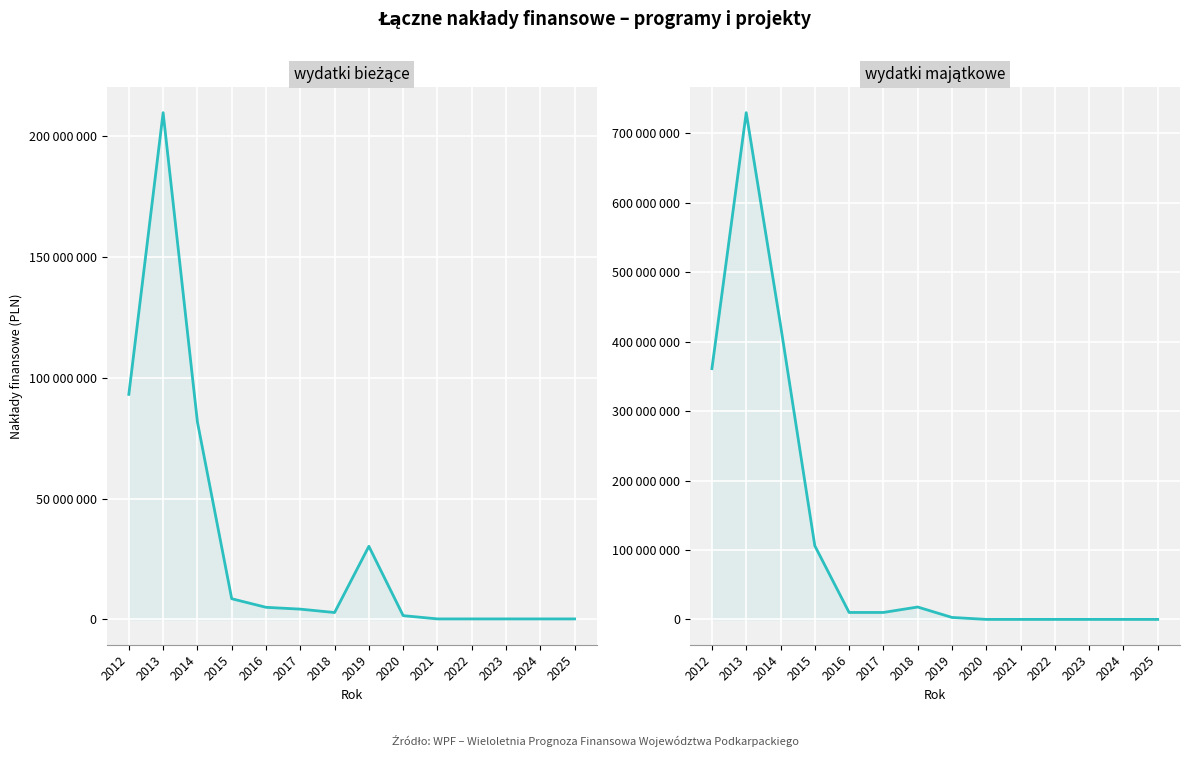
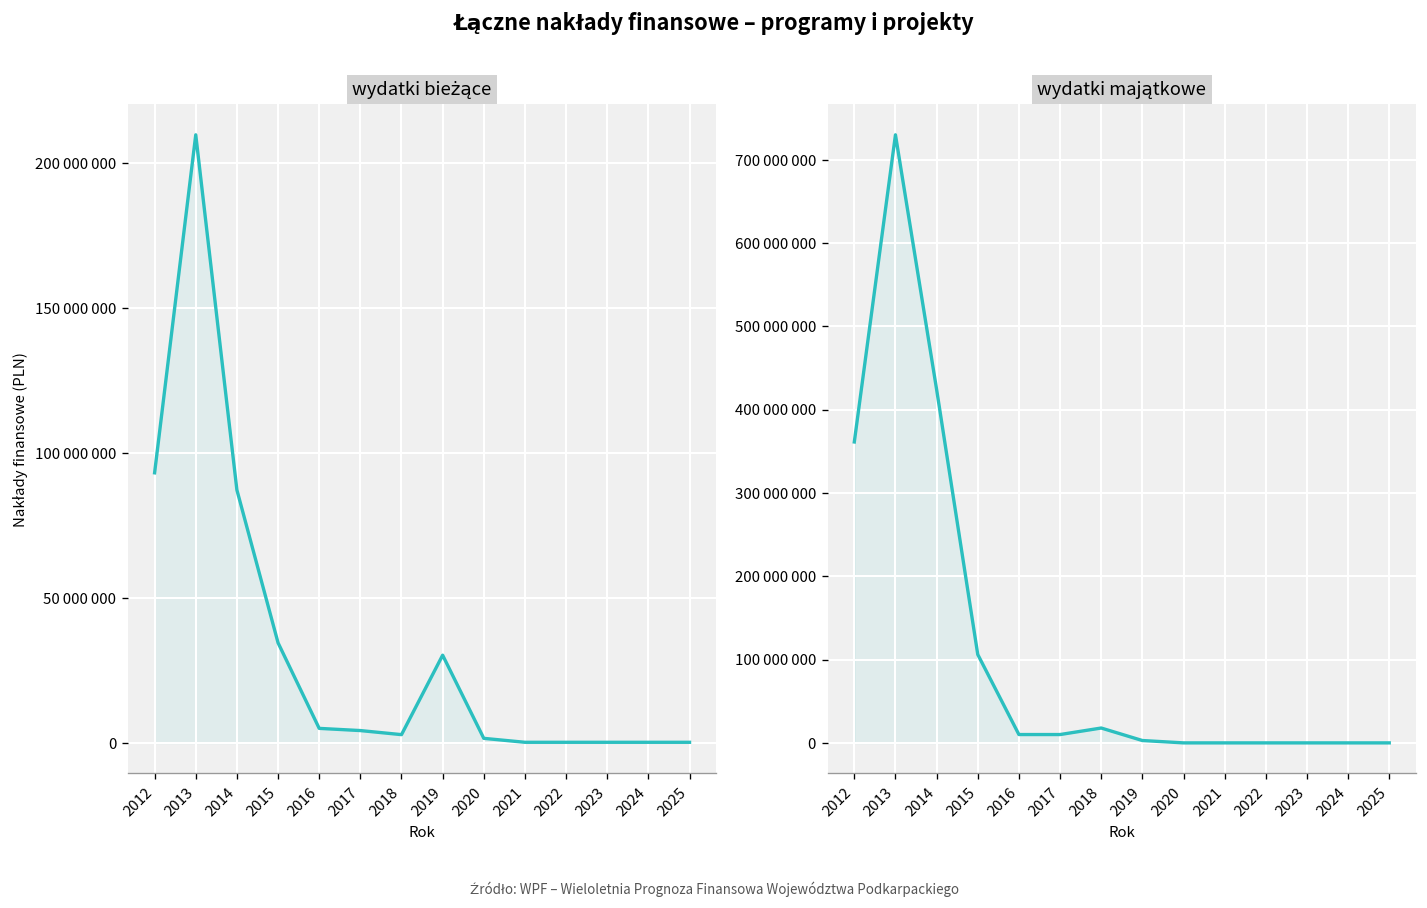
wydatki bieżące, 2014: 82000000 -> 87000000
wydatki bieżące, 2015: 9000000 -> 35000000
